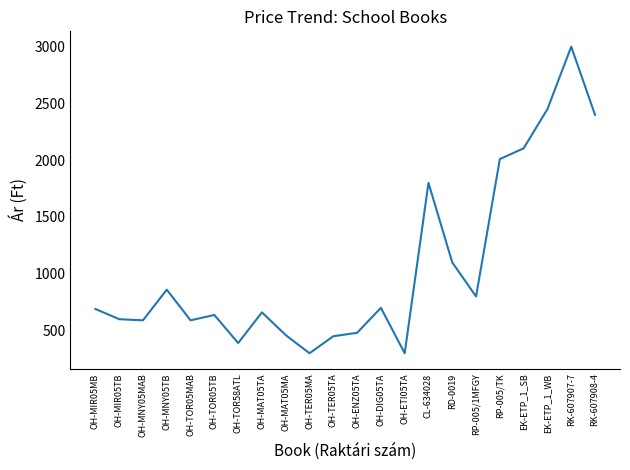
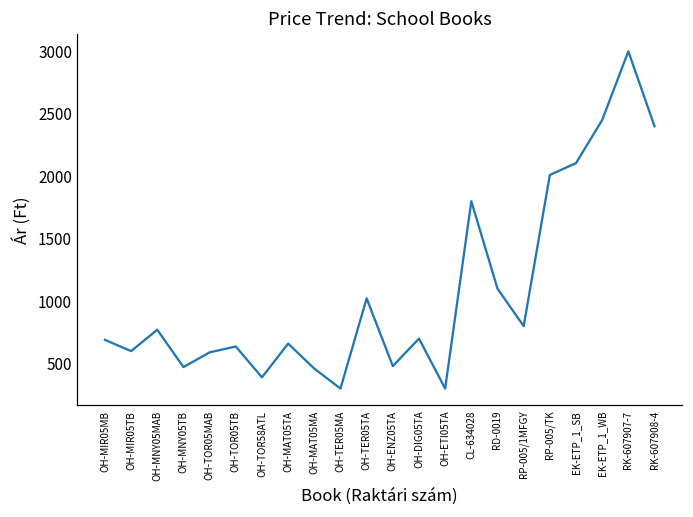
OH-MNY05MAB: 590 -> 770
OH-MNY05TB: 860 -> 470
OH-TER05TA: 450 -> 1020
